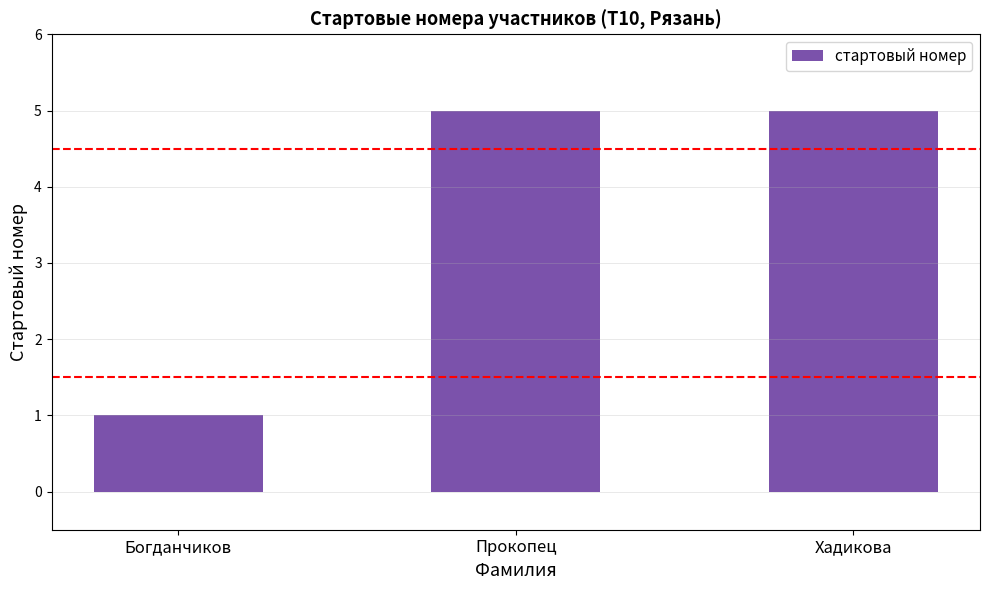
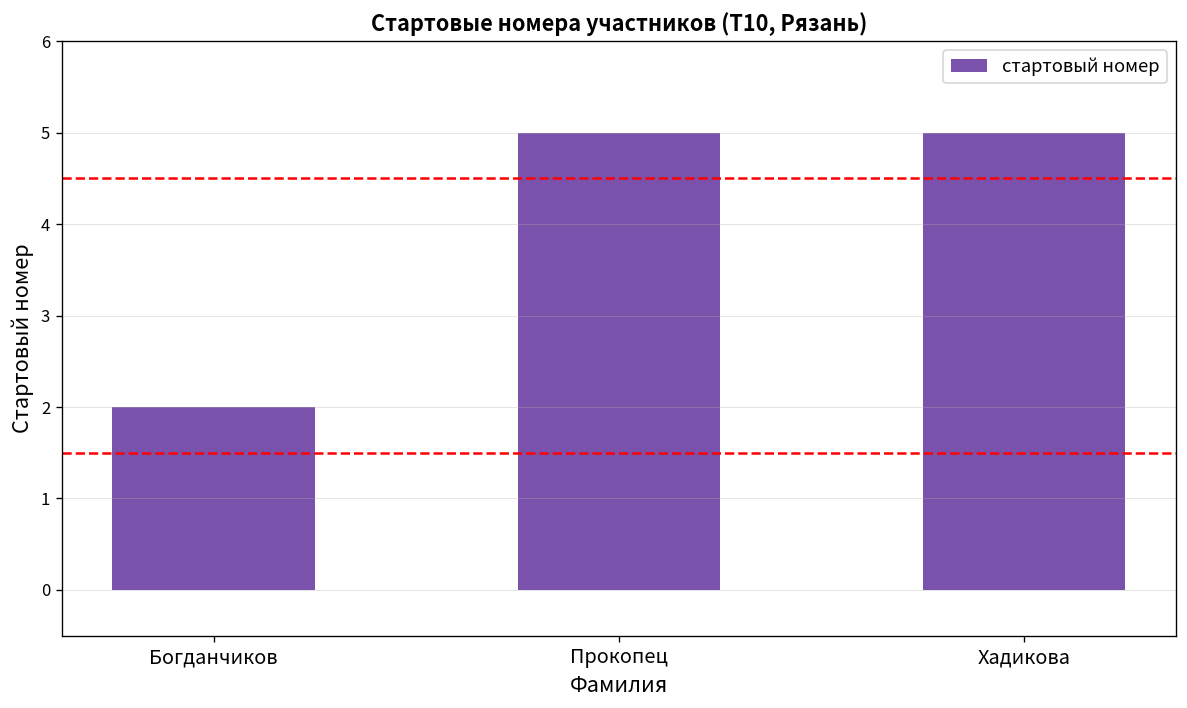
Богданчиков: 1 -> 2
